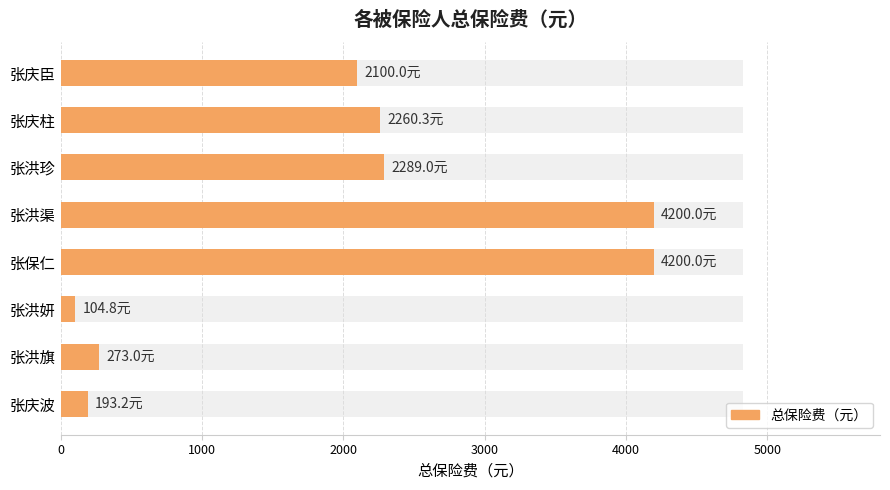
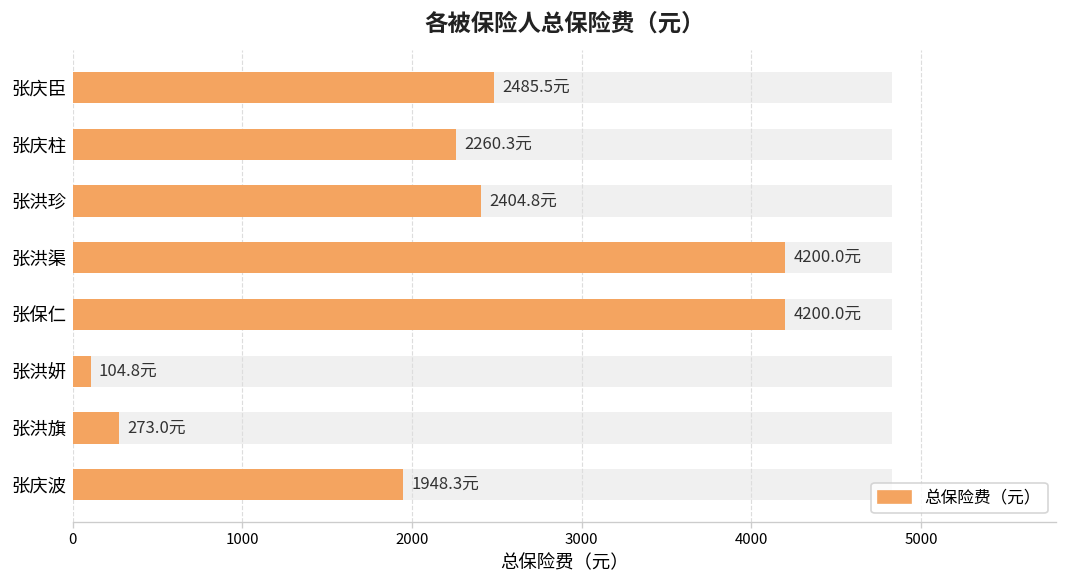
总保险费（元）, 张庆臣: 2100.0元 -> 2485.5元
总保险费（元）, 张洪珍: 2289.0元 -> 2404.8元
总保险费（元）, 张庆波: 193.2元 -> 1948.3元
